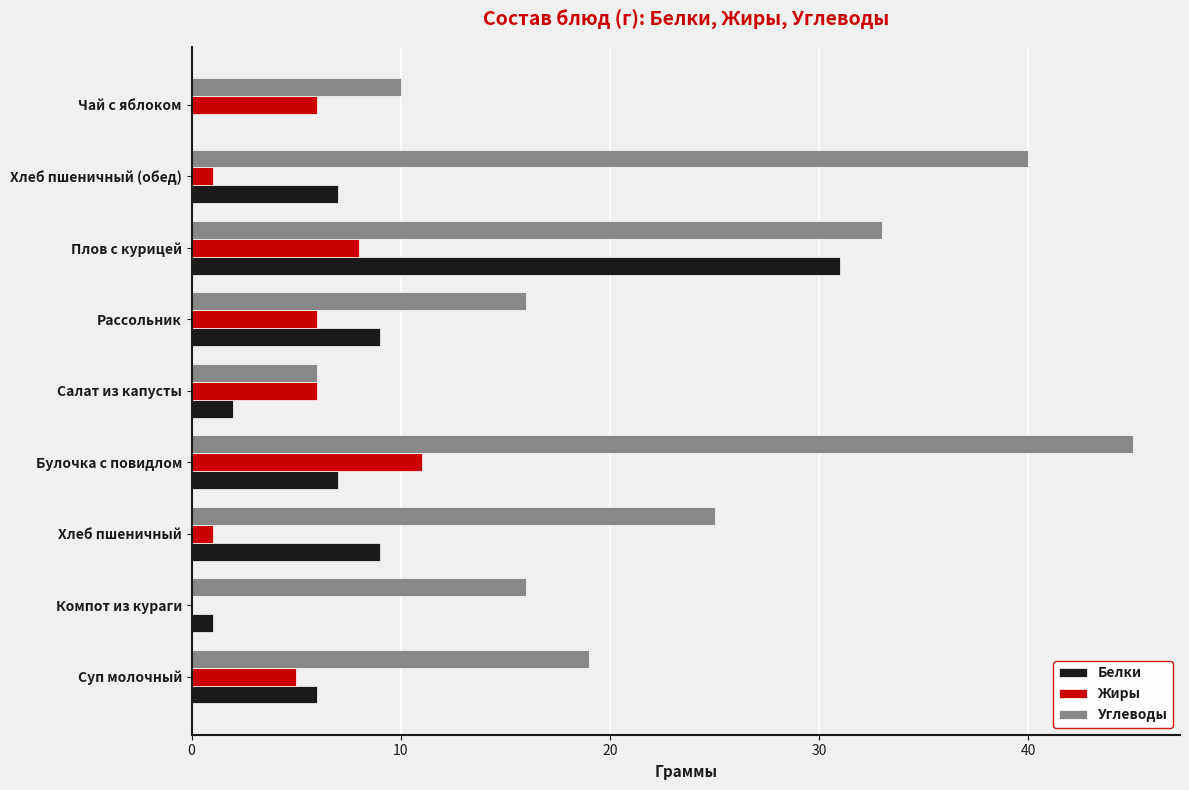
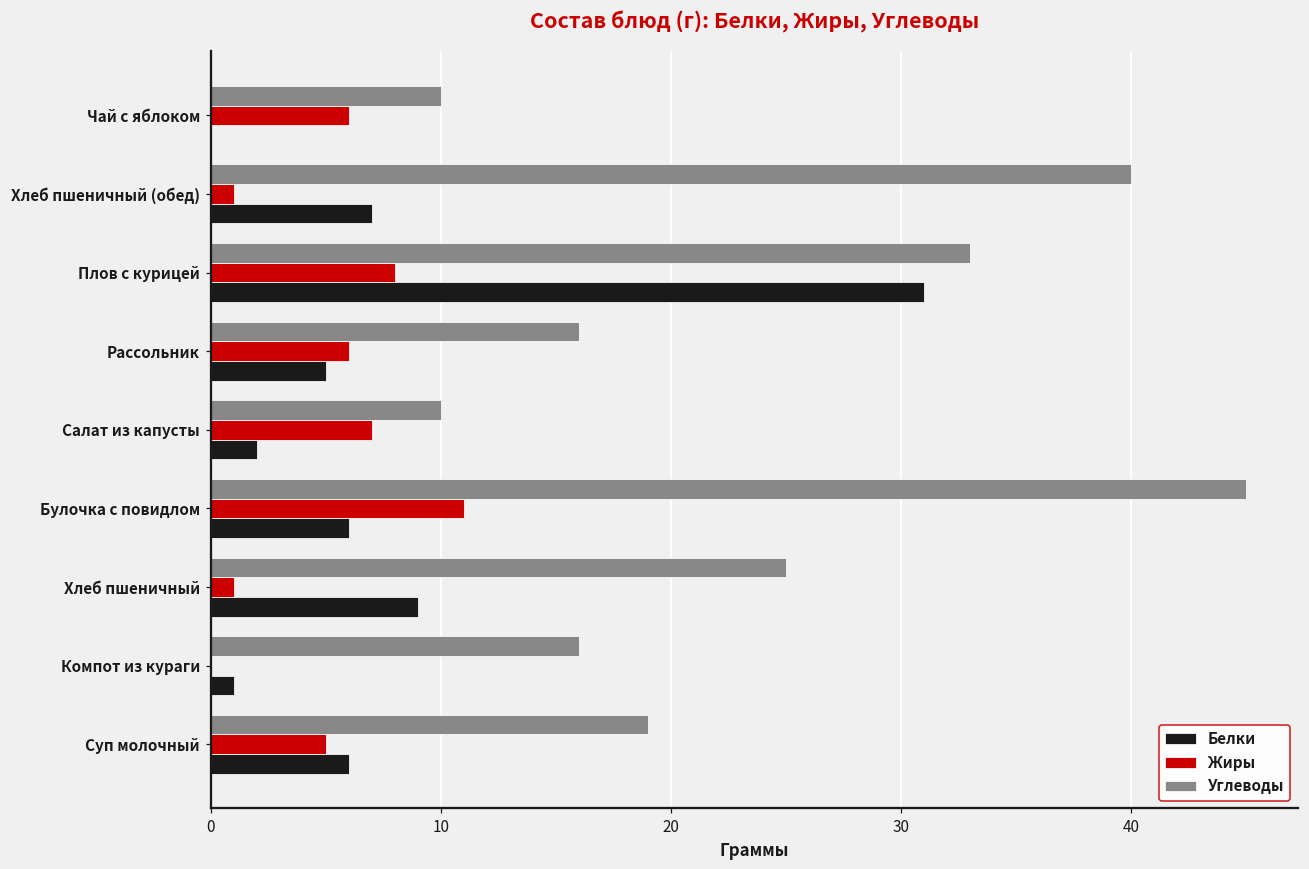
Белки, Рассольник: 9 -> 5
Углеводы, Салат из капусты: 6 -> 10
Жиры, Салат из капусты: 6 -> 7
Белки, Булочка с повидлом: 7 -> 6
